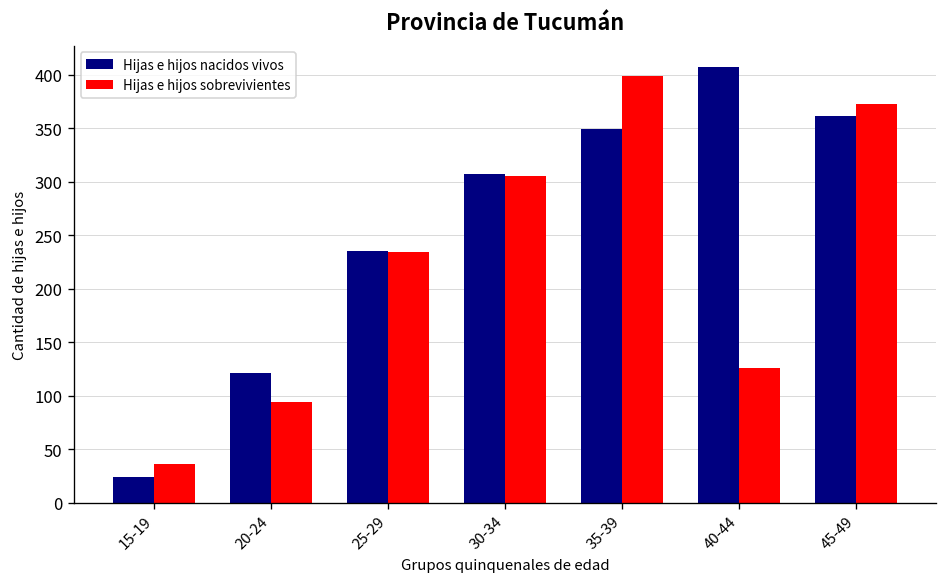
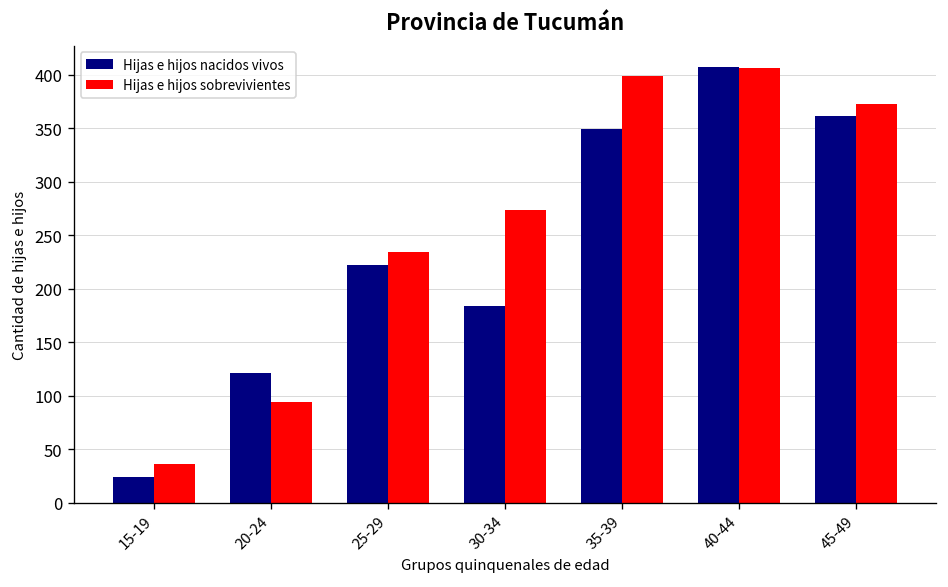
Hijas e hijos nacidos vivos, 25-29: 240 -> 220
Hijas e hijos nacidos vivos, 30-34: 310 -> 180
Hijas e hijos sobrevivientes, 30-34: 310 -> 270
Hijas e hijos sobrevivientes, 40-44: 130 -> 410
